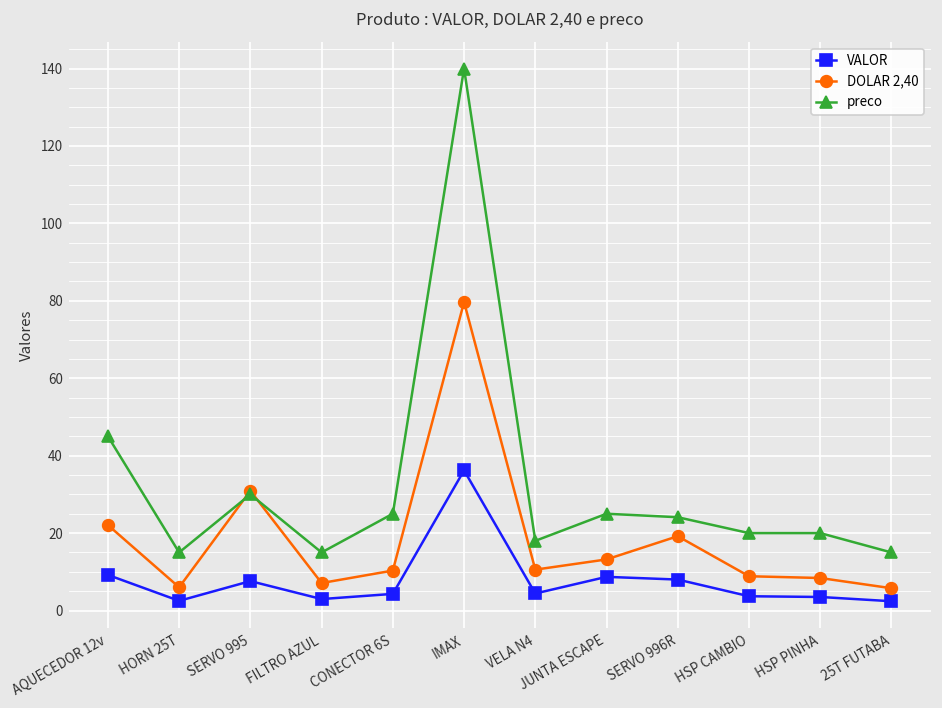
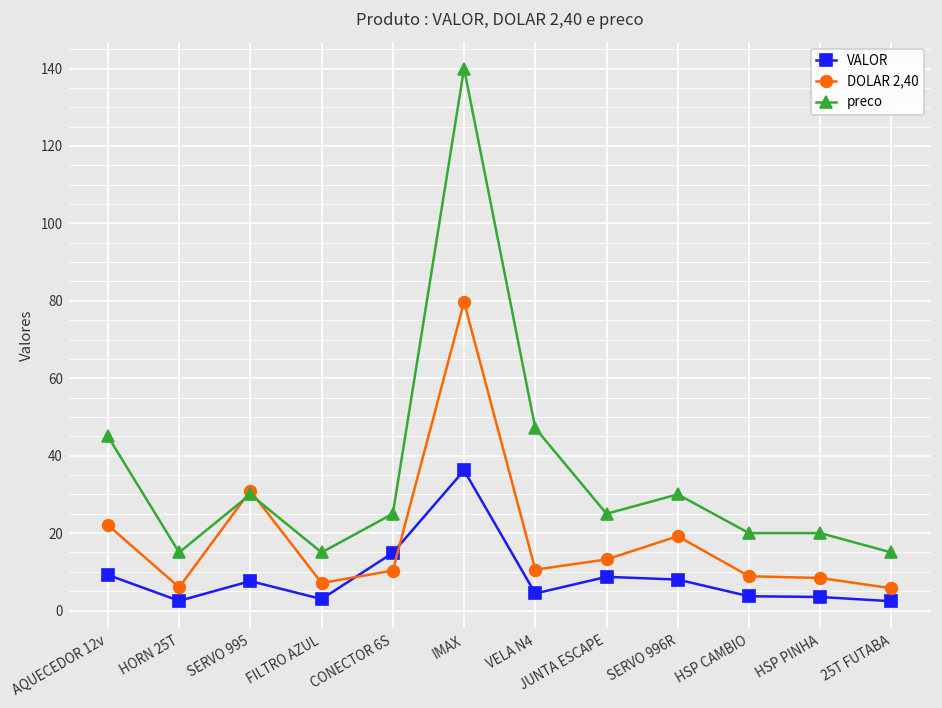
VALOR, CONECTOR 6S: 4 -> 15
preco, VELA N4: 18 -> 47
preco, SERVO 996R: 24 -> 30
